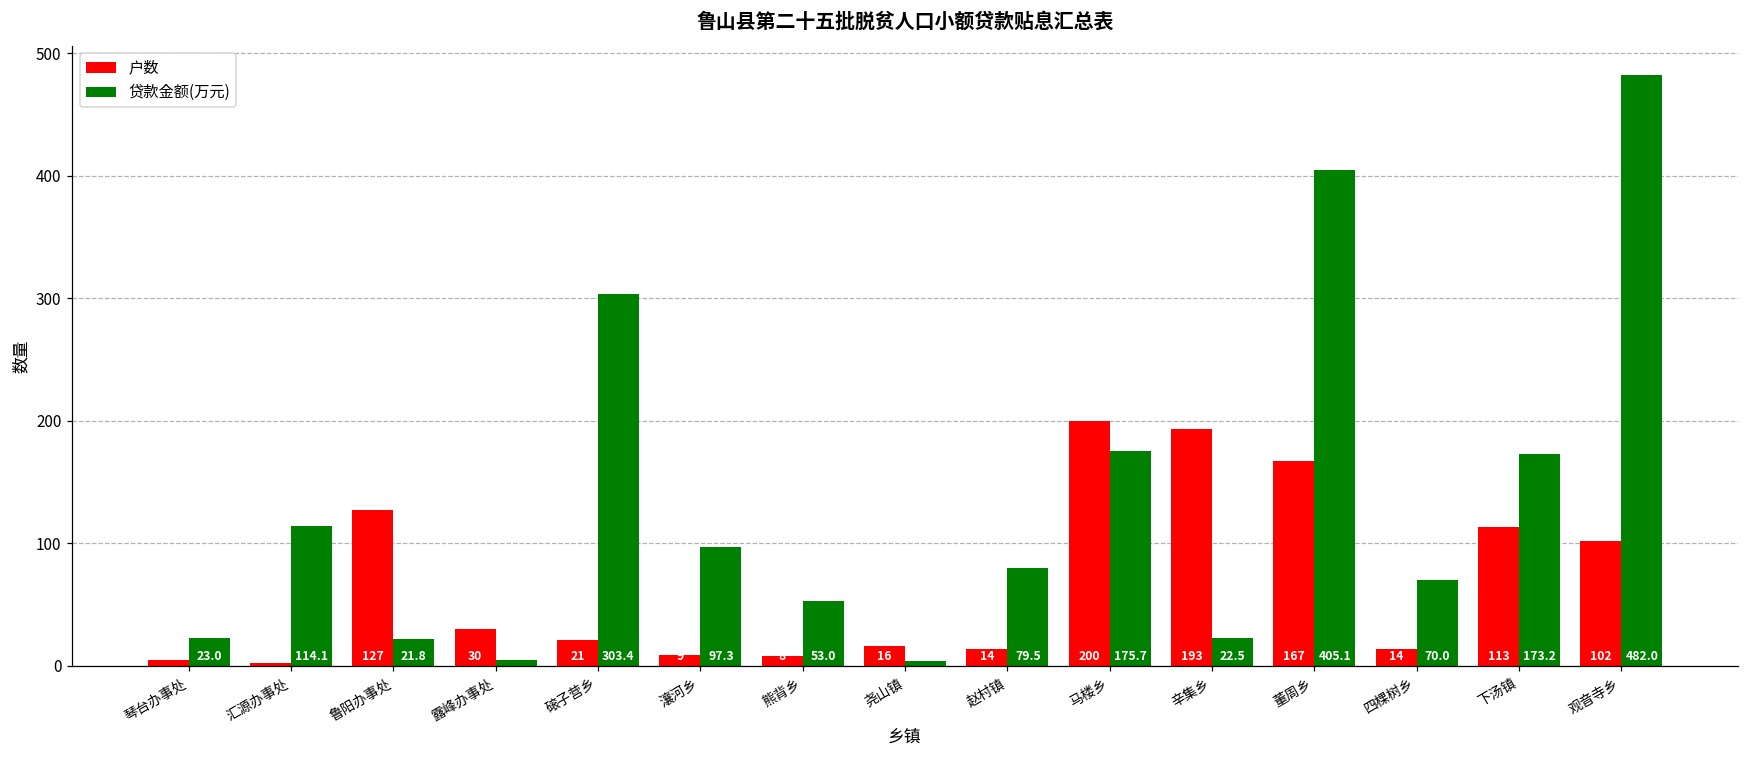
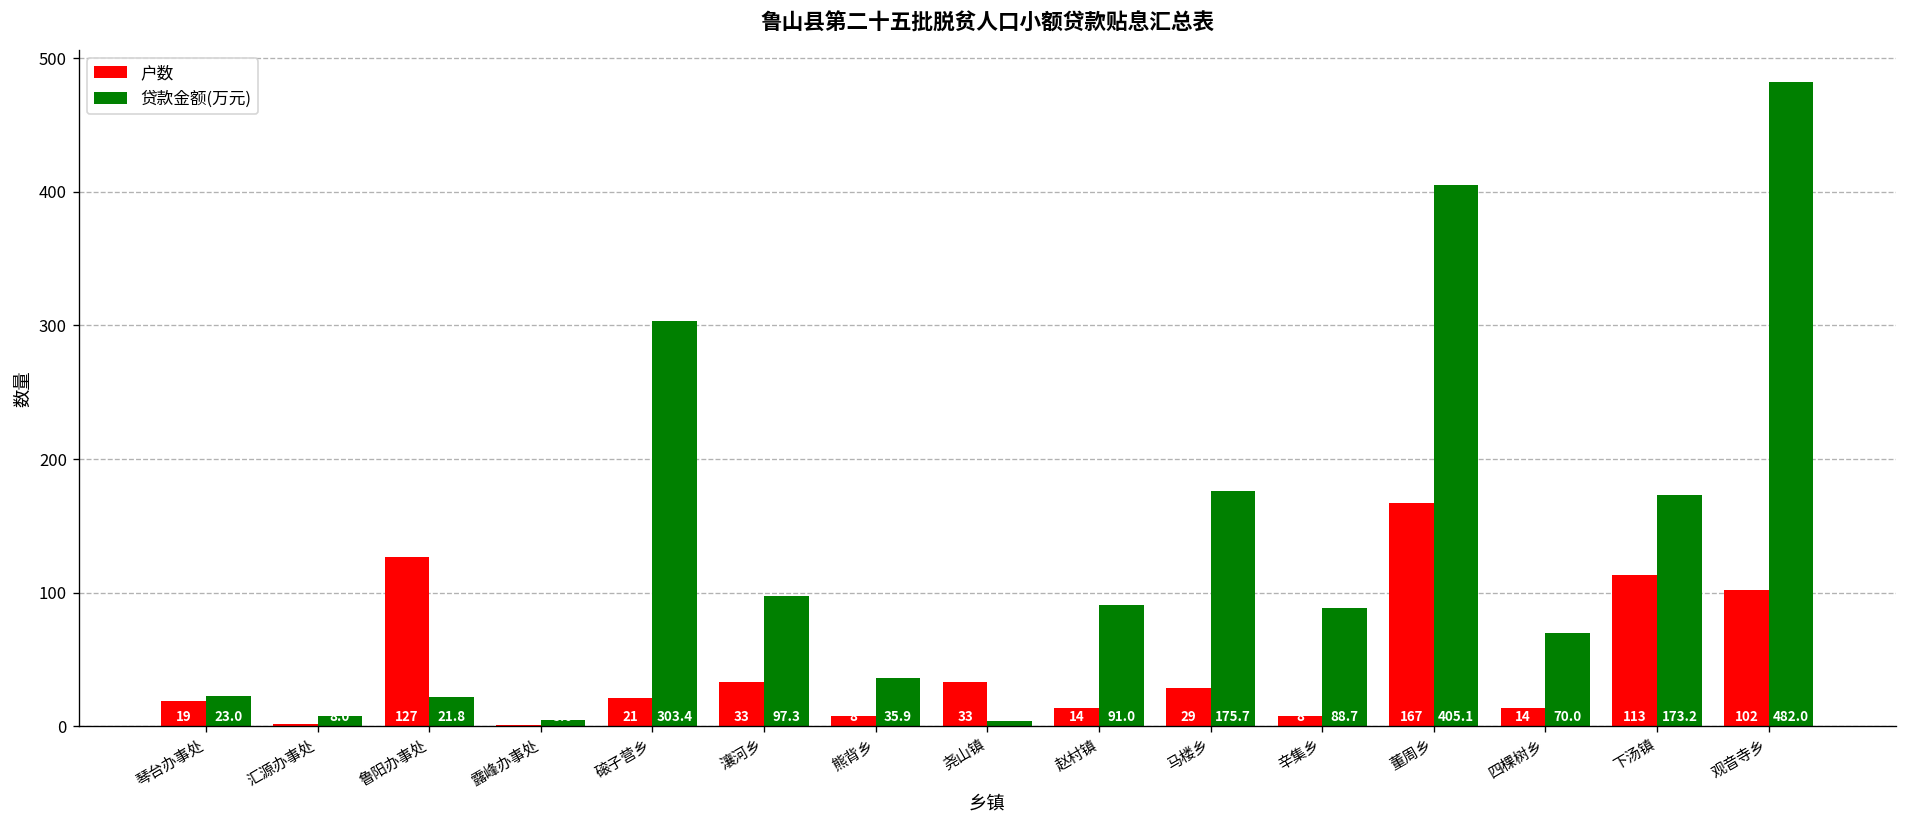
户数, 琴台办事处: 5 -> 19
贷款金额(万元), 汇源办事处: 114 -> 8
户数, 露峰办事处: 30 -> 1
户数, 瀼河乡: 9 -> 33
贷款金额(万元), 熊背乡: 53.0 -> 35.9
户数, 尧山镇: 16 -> 33
贷款金额(万元), 赵村镇: 79.5 -> 91.0
户数, 马楼乡: 200 -> 29
户数, 辛集乡: 193 -> 8
贷款金额(万元), 辛集乡: 22.5 -> 88.7
